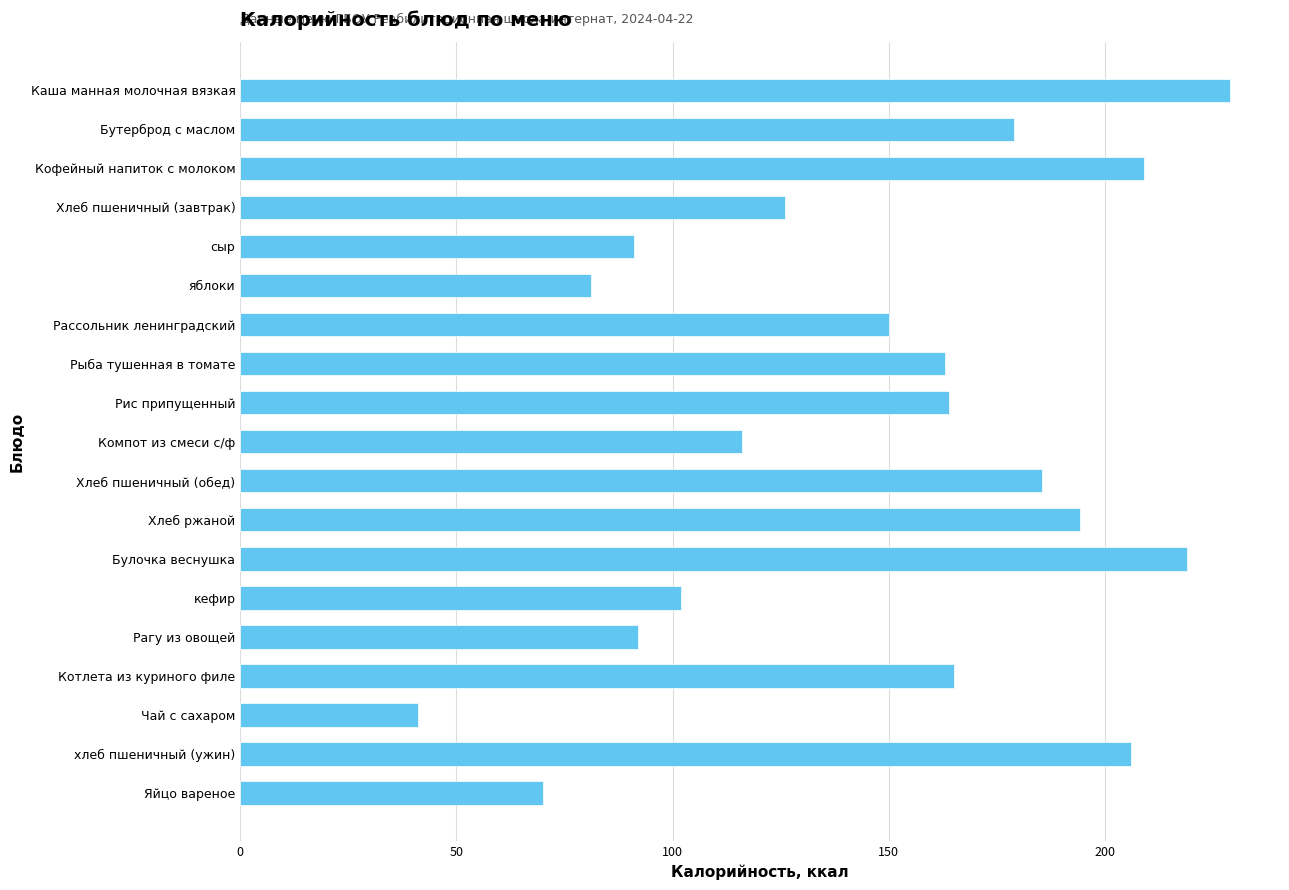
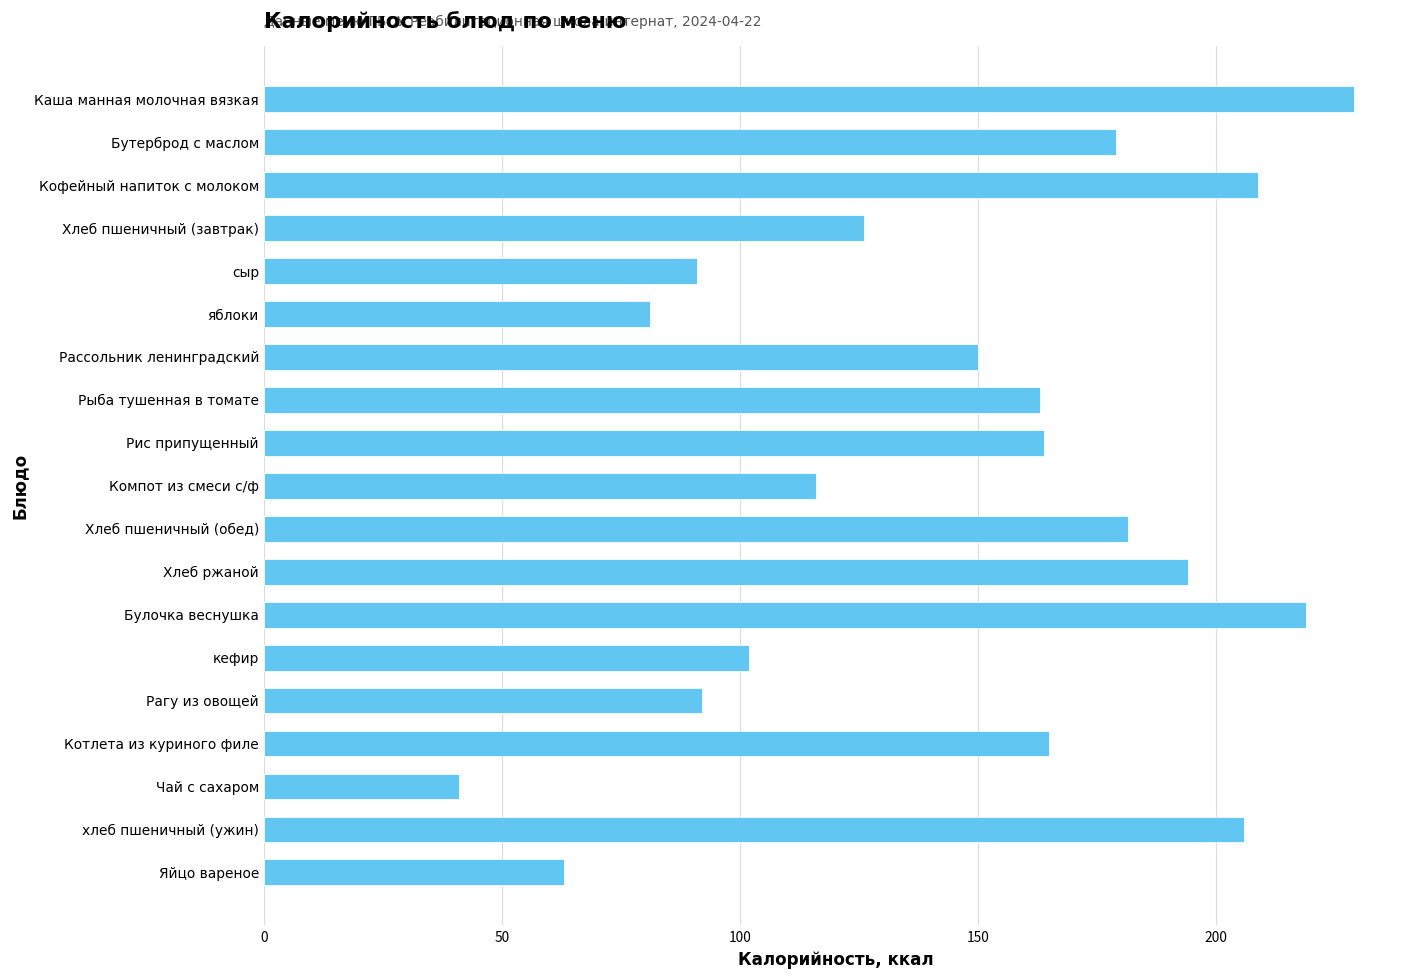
Хлеб пшеничный (обед): 185 -> 182
Яйцо вареное: 70 -> 63
